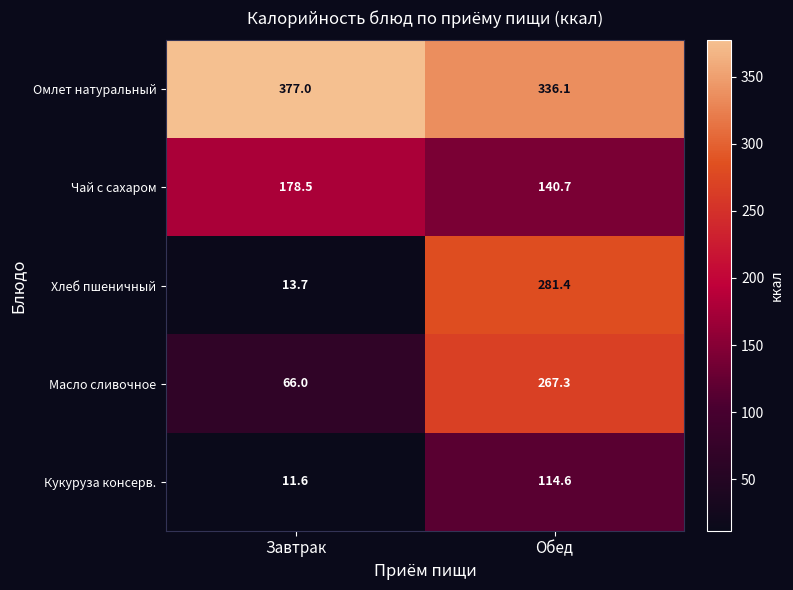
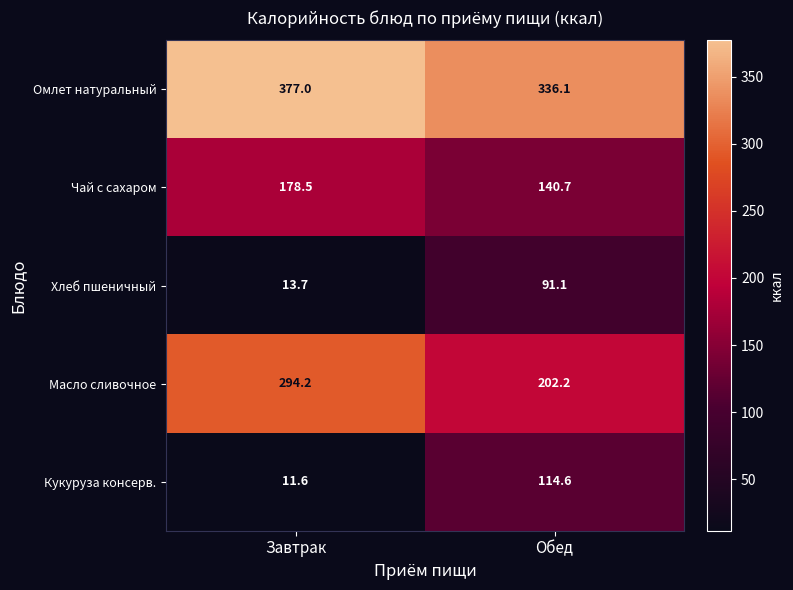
Хлеб пшеничный, Обед: 281.4 -> 91.1
Масло сливочное, Завтрак: 66.0 -> 294.2
Масло сливочное, Обед: 267.3 -> 202.2
